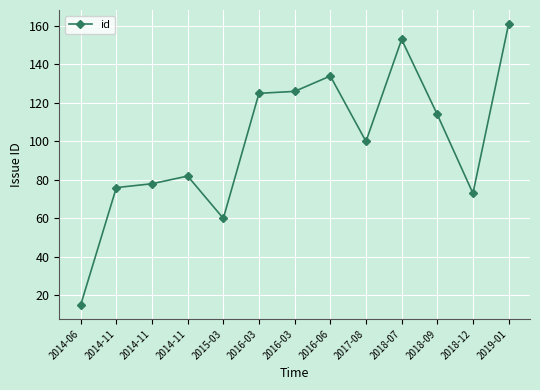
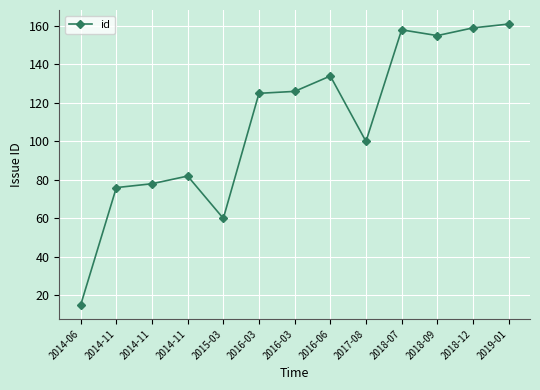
2018-07: 153 -> 158
2018-09: 114 -> 155
2018-12: 73 -> 159
